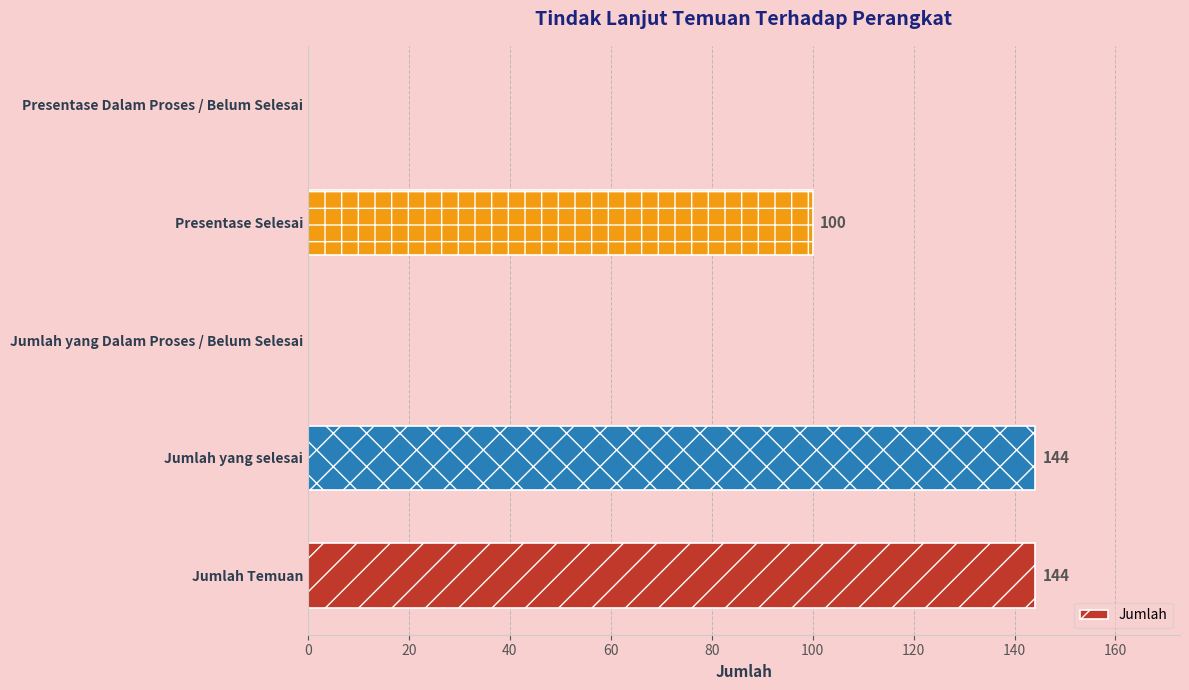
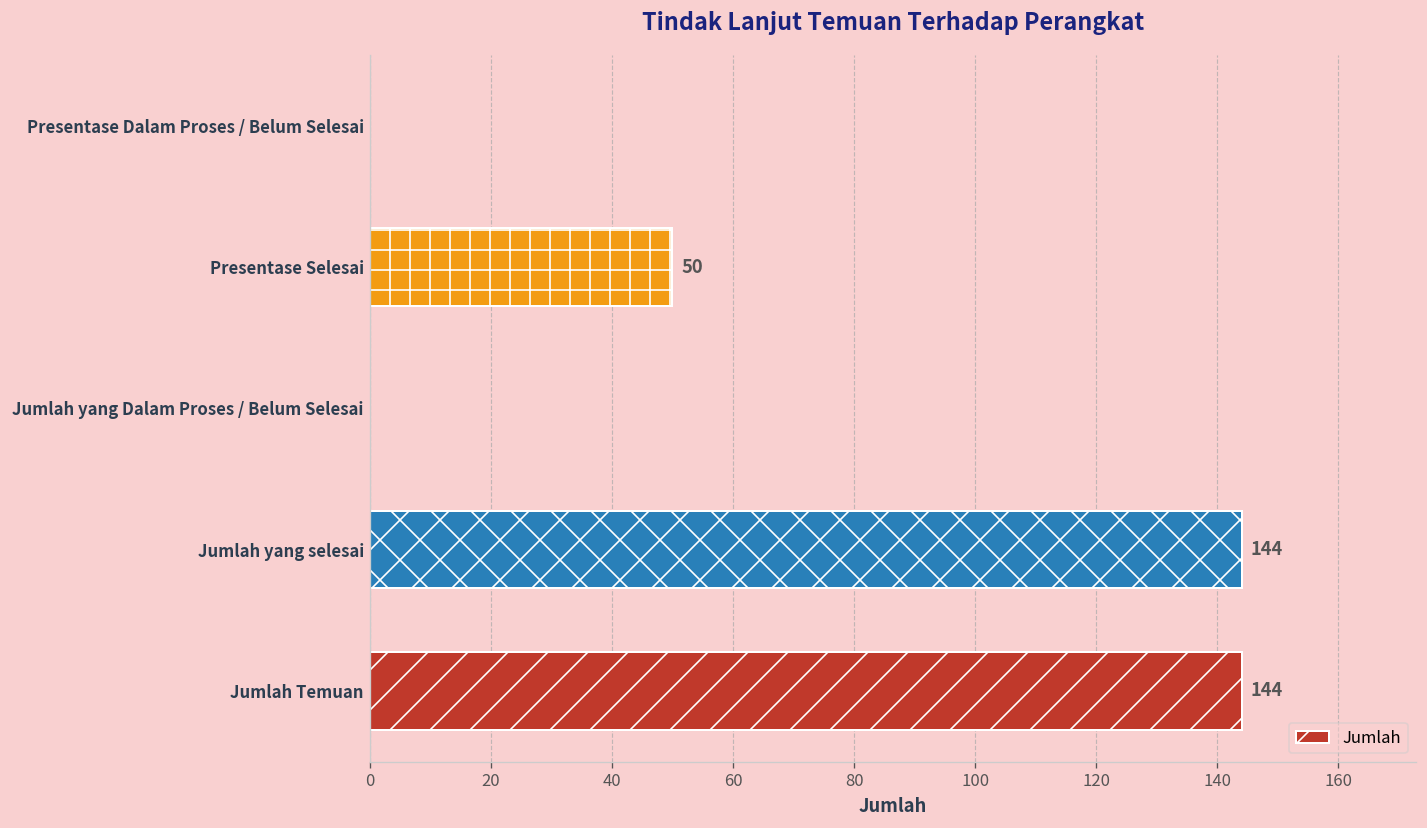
Presentase Selesai: 100 -> 50
